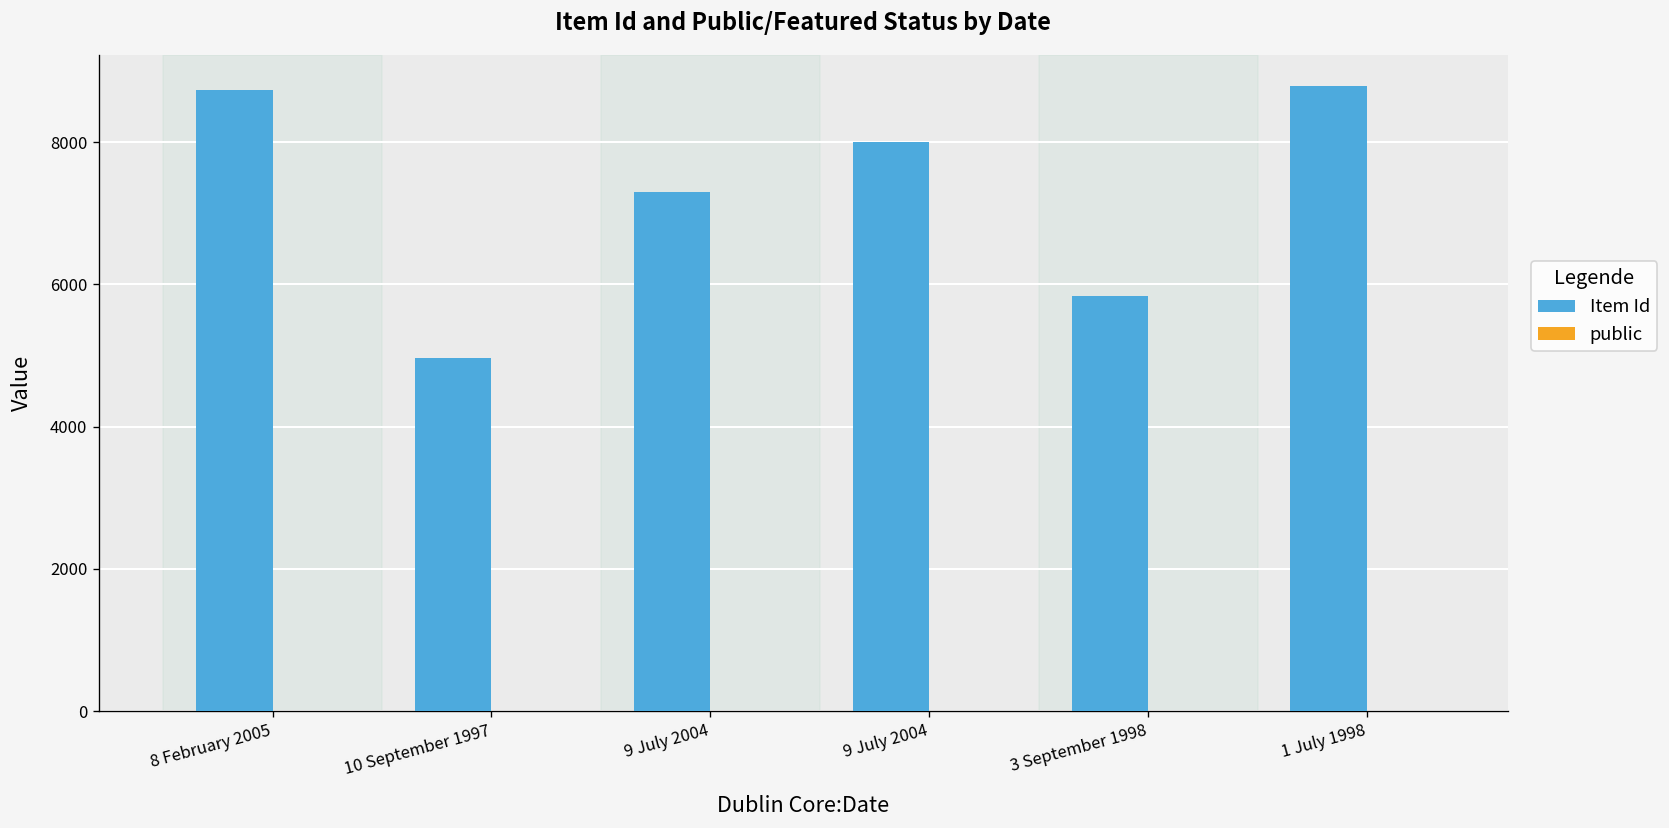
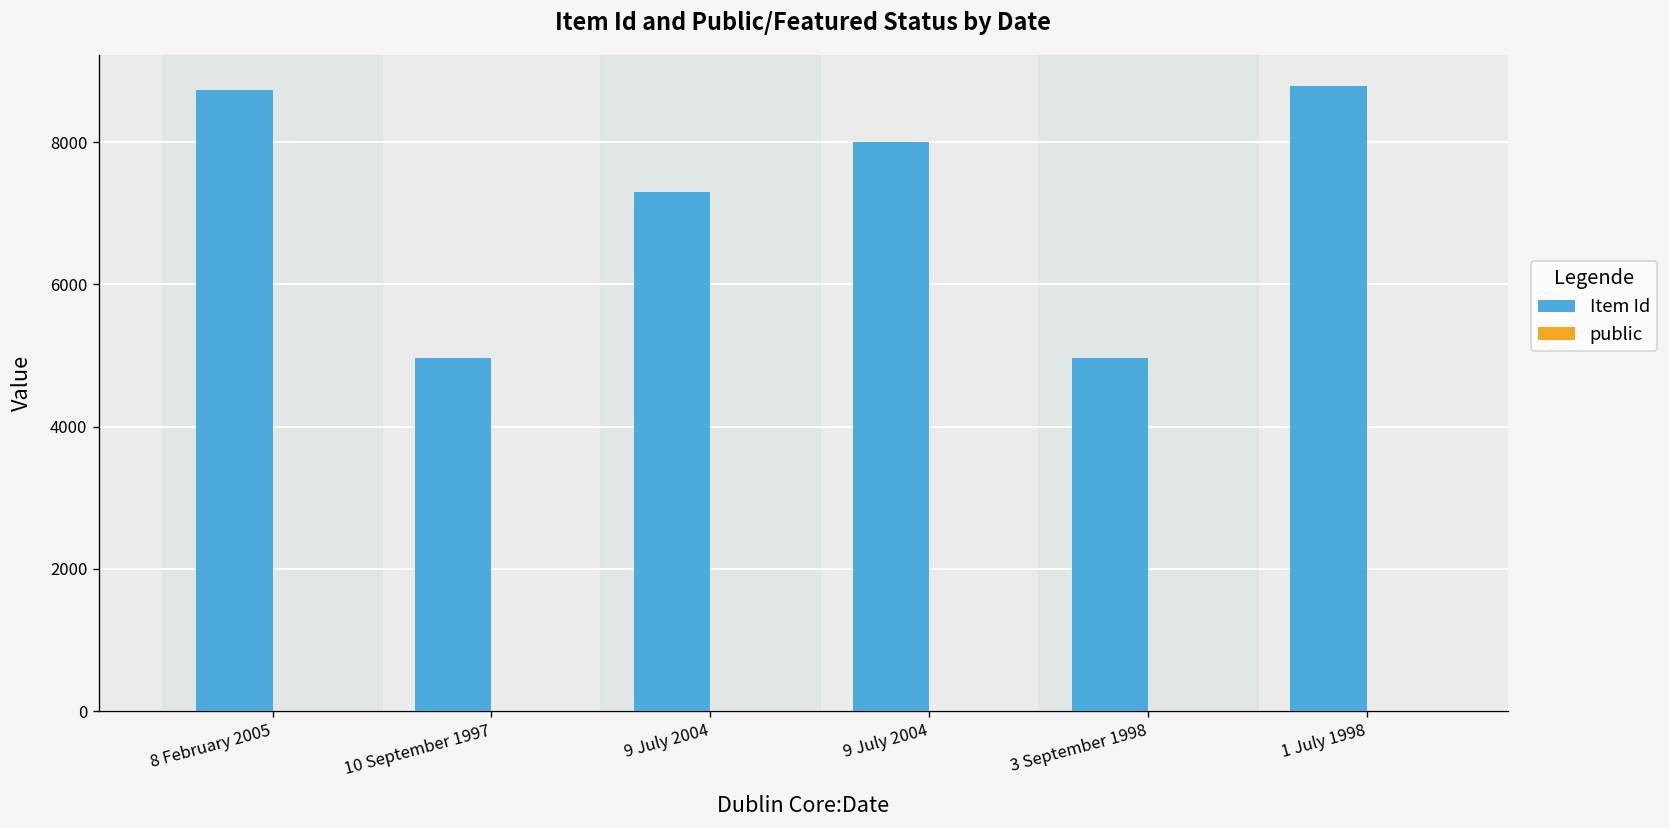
Item Id, 3 September 1998: 5800 -> 5000
